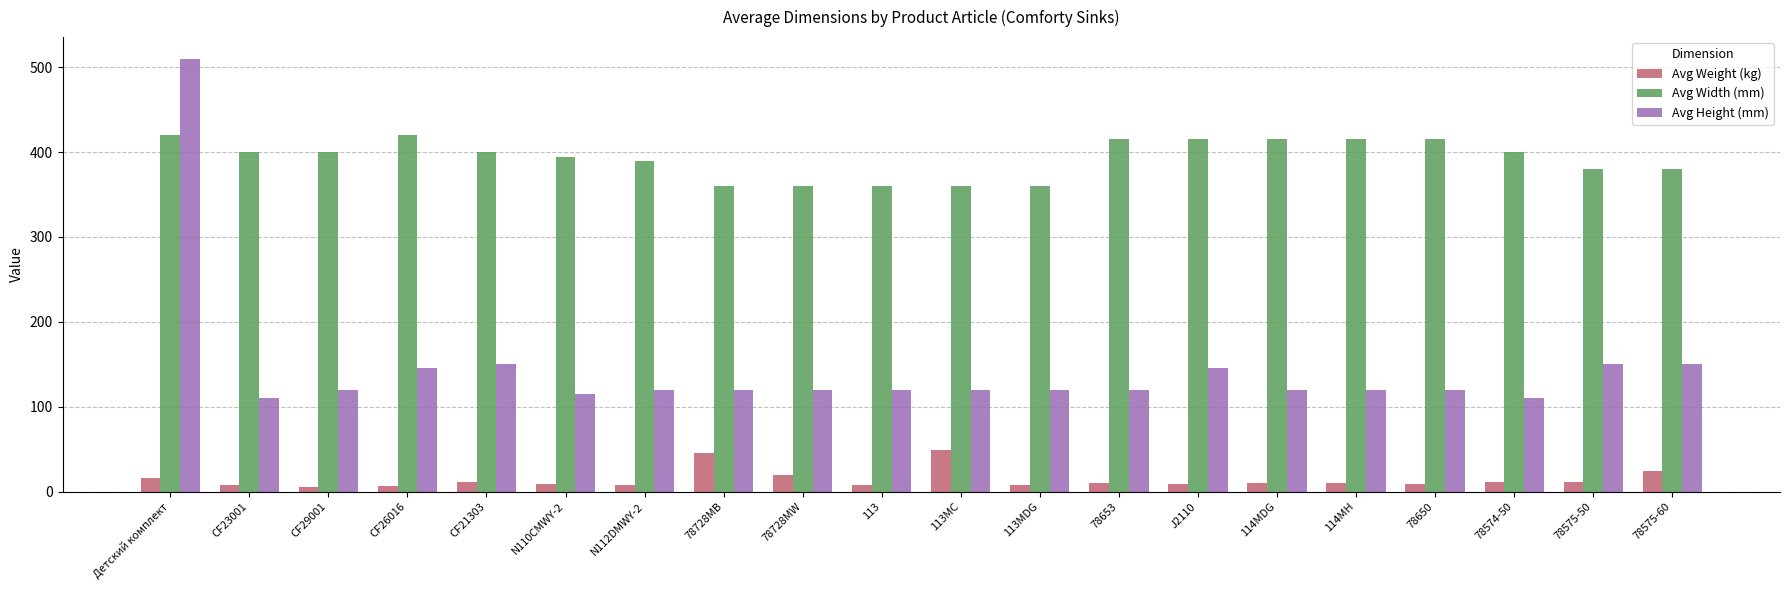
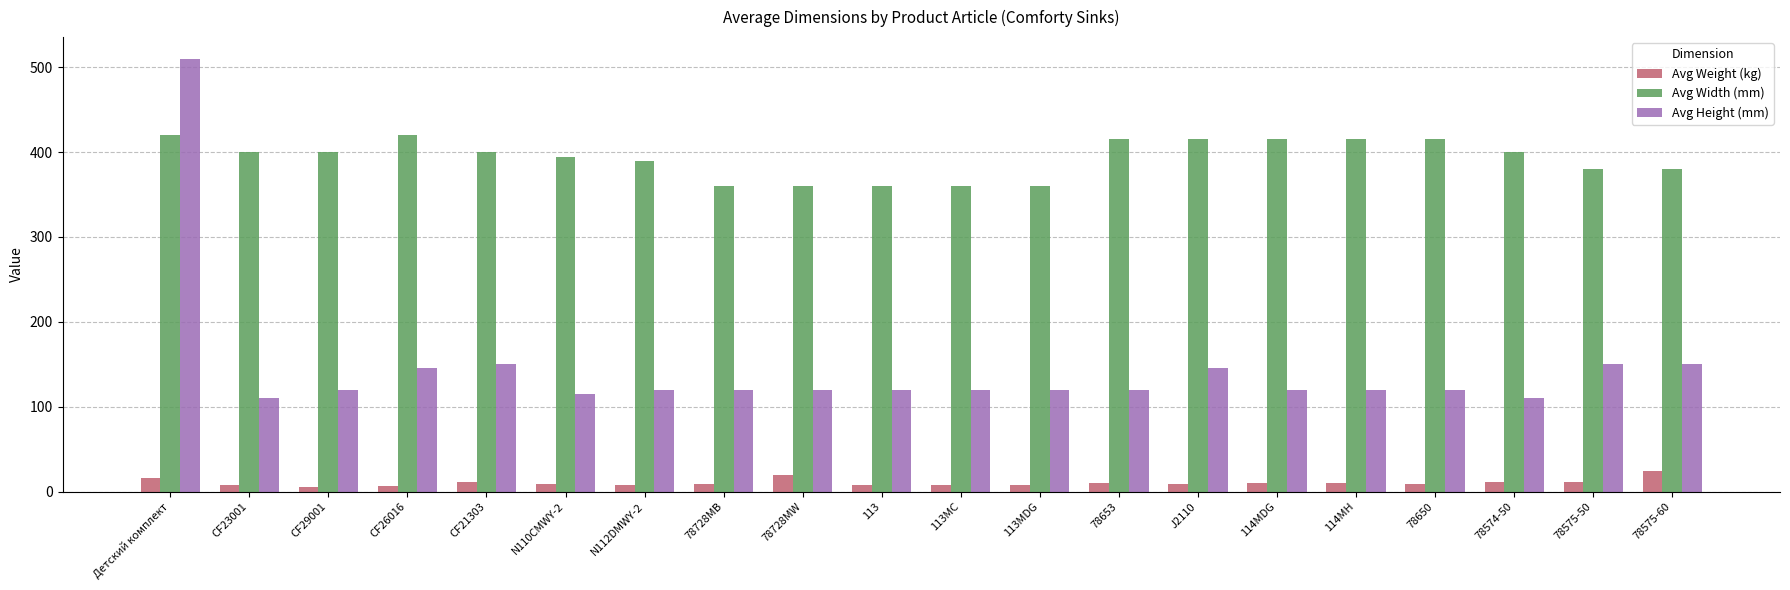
Avg Weight (kg), 78728MB: 50 -> 10
Avg Weight (kg), 113MC: 50 -> 10
